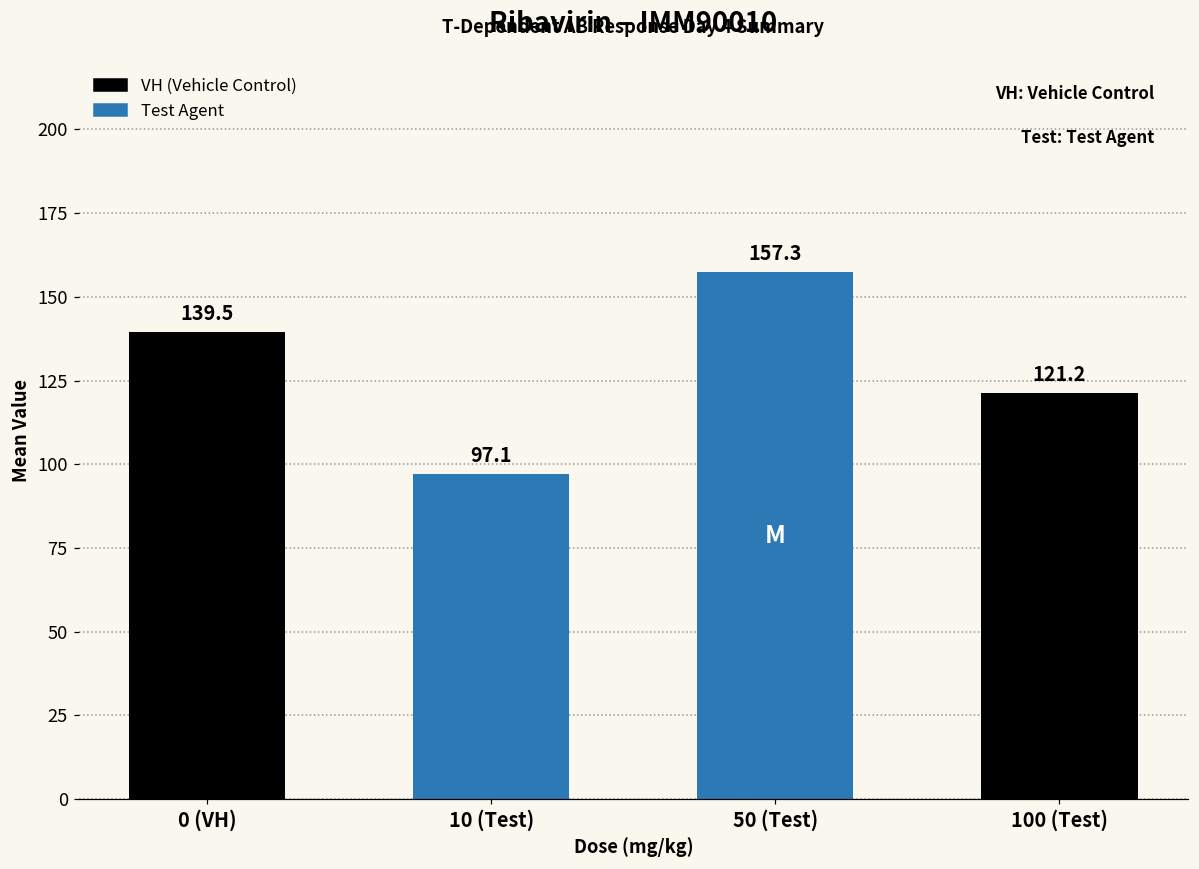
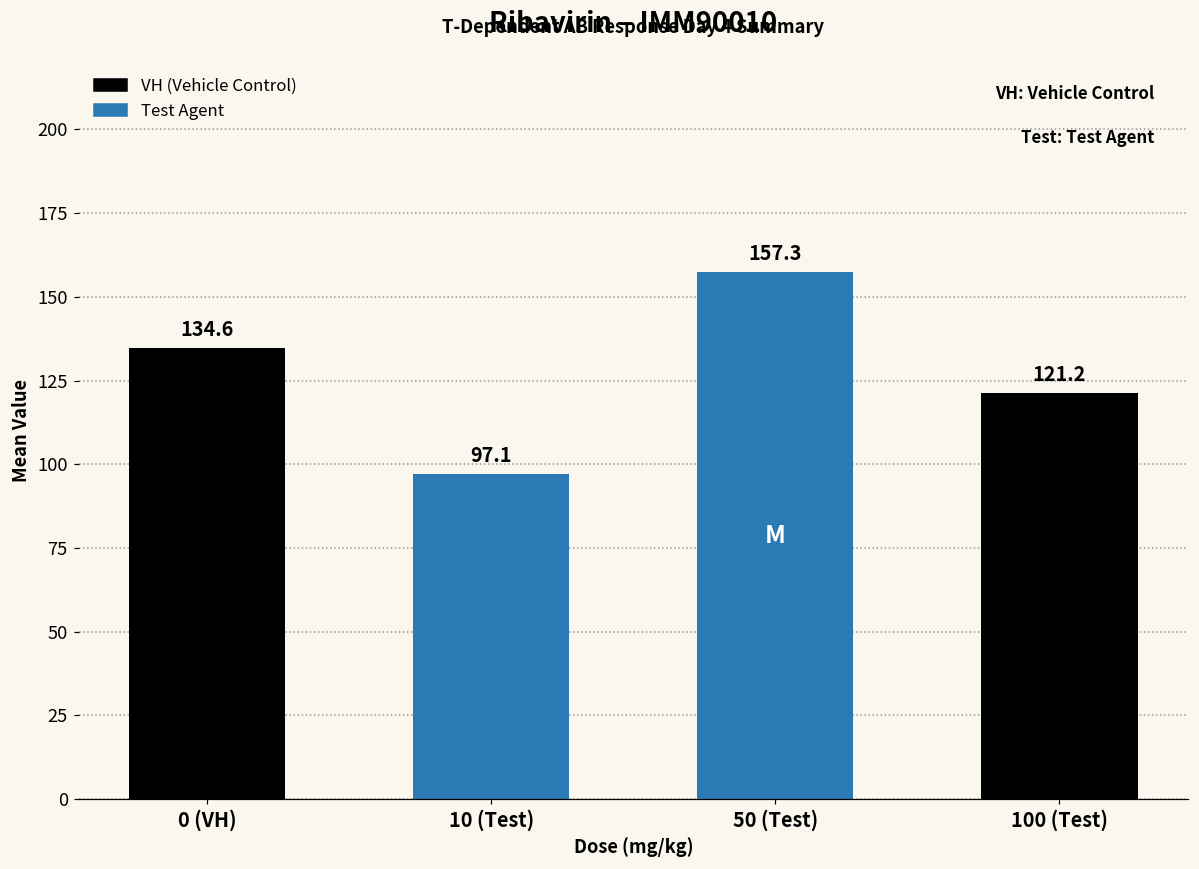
0 (VH): 139.5 -> 134.6
